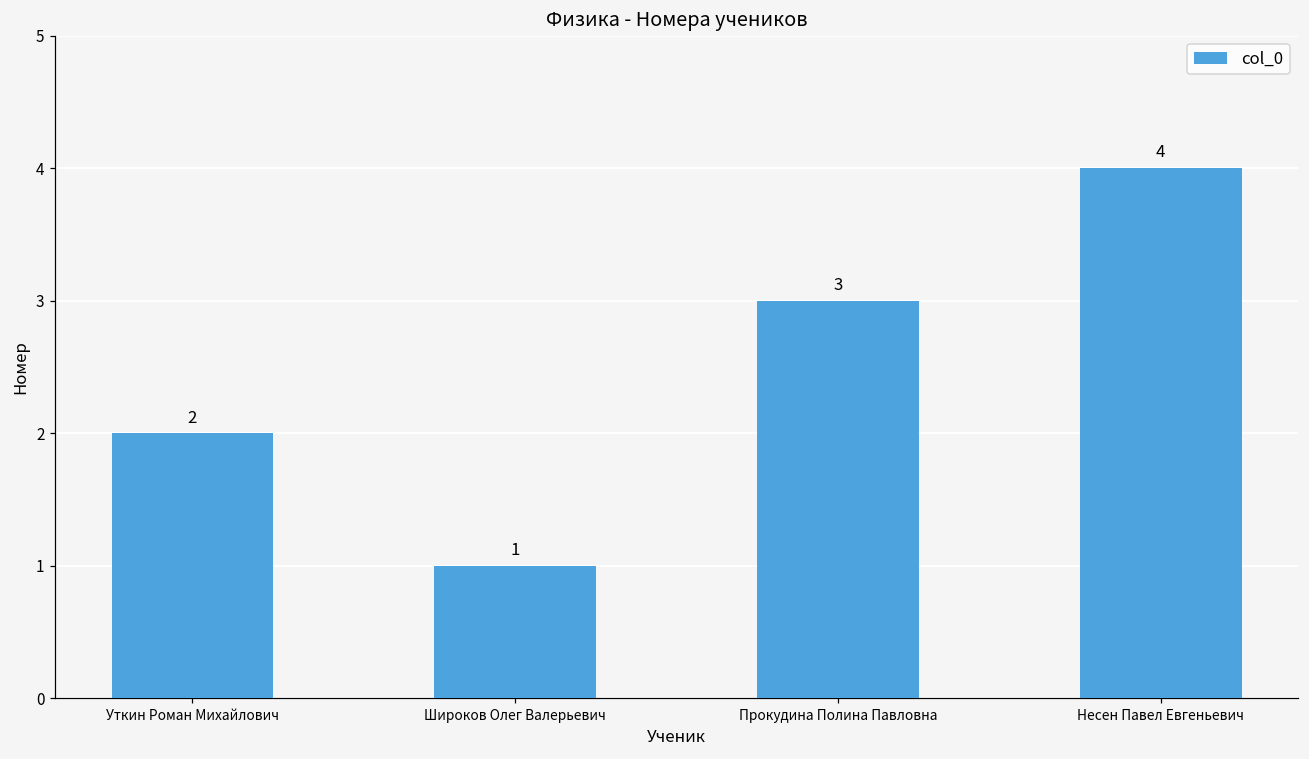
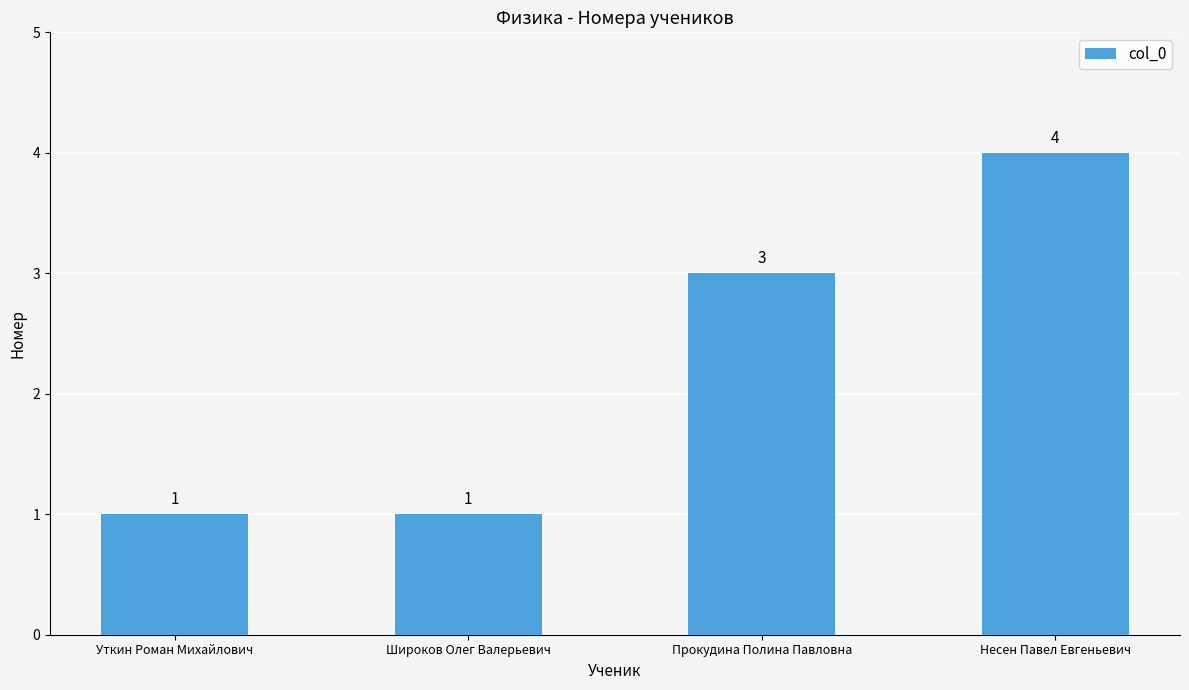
Уткин Роман Михайлович: 2 -> 1
